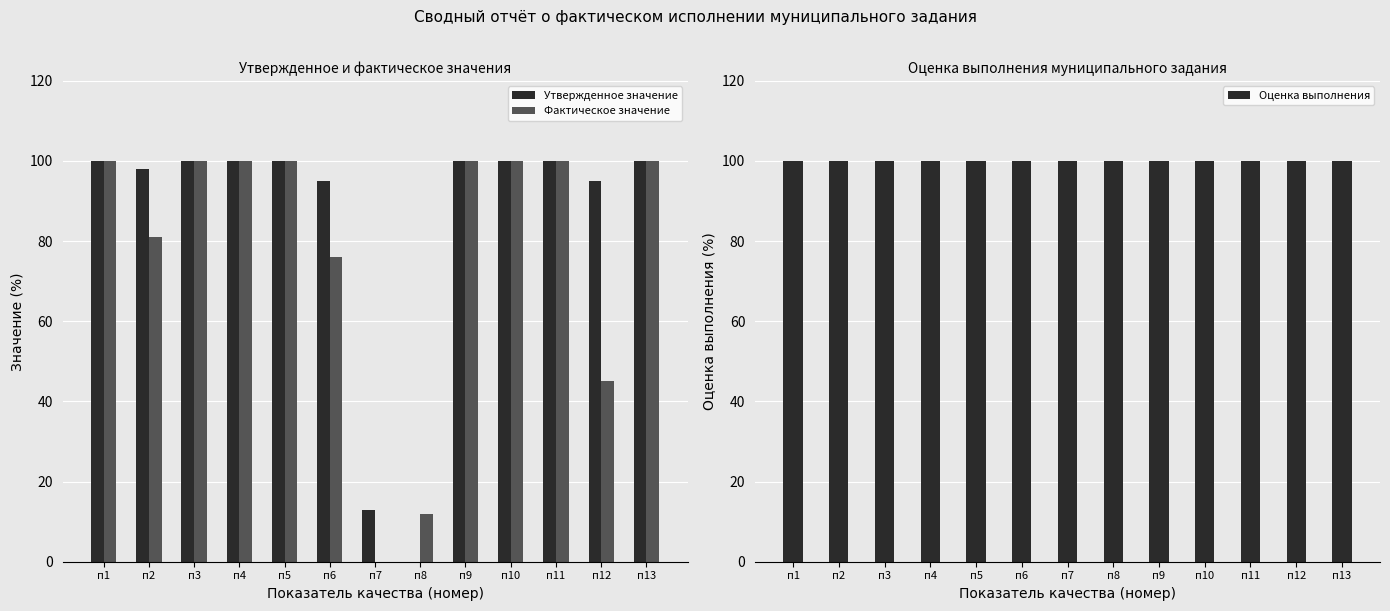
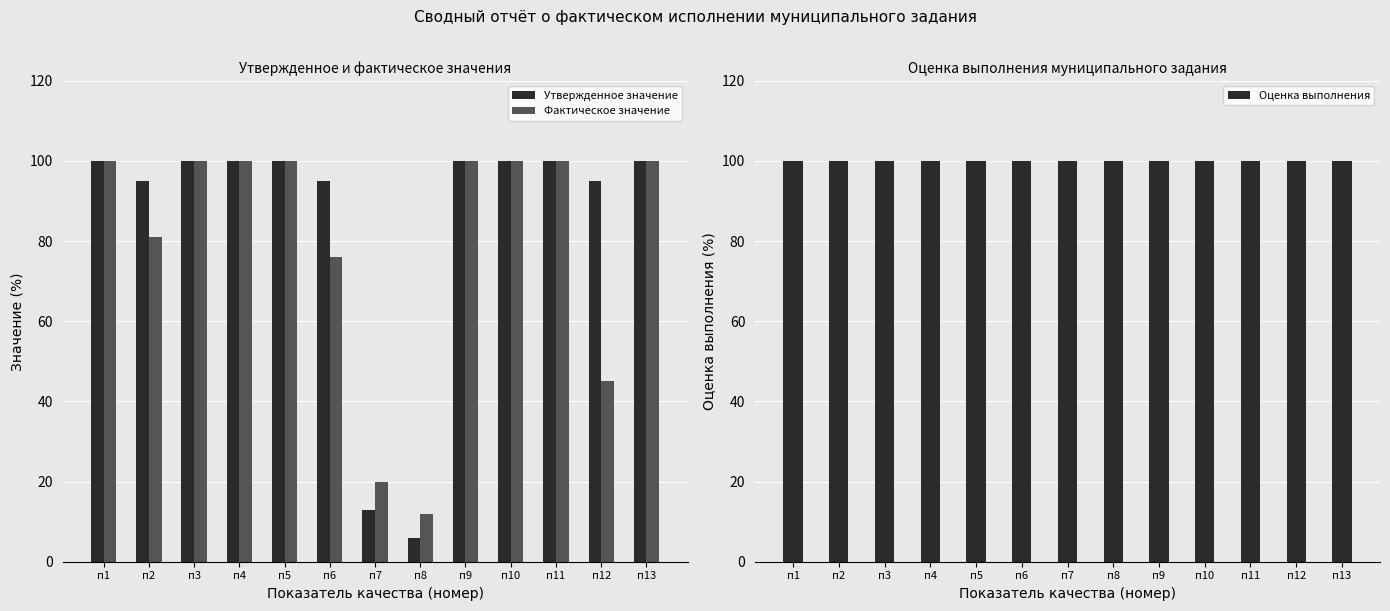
Утвержденное и фактическое значения, Утвержденное значение, п2: 98 -> 95
Утвержденное и фактическое значения, Фактическое значение, п7: 0 -> 20
Утвержденное и фактическое значения, Утвержденное значение, п8: 0 -> 6
